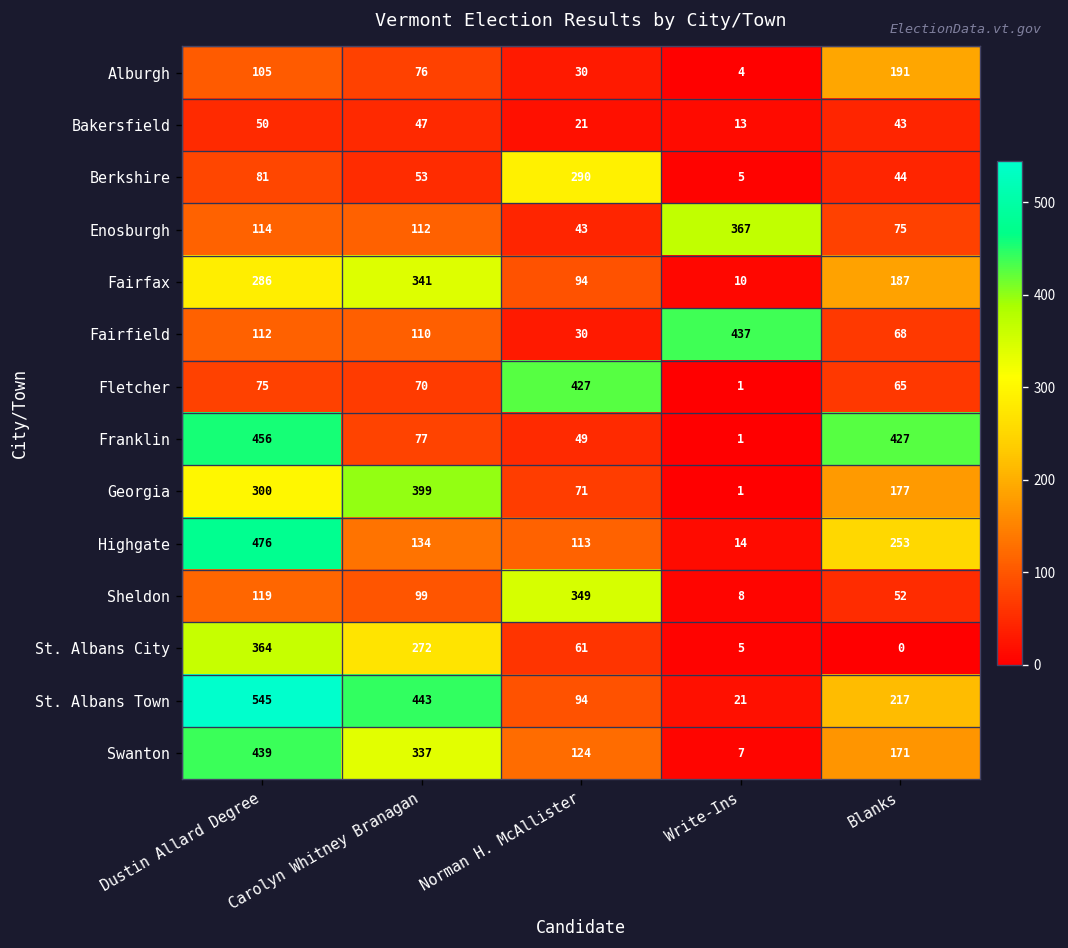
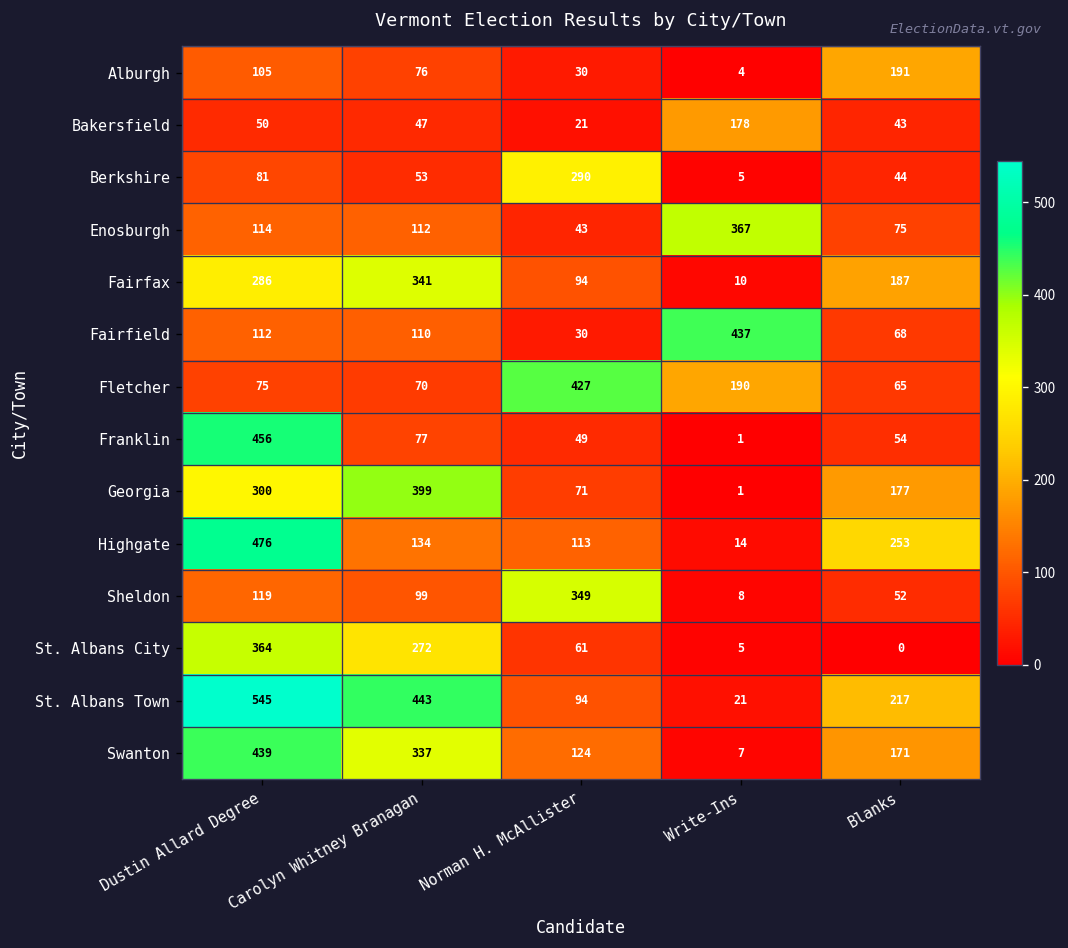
Bakersfield, Write-Ins: 13 -> 178
Fletcher, Write-Ins: 1 -> 190
Franklin, Blanks: 427 -> 54
